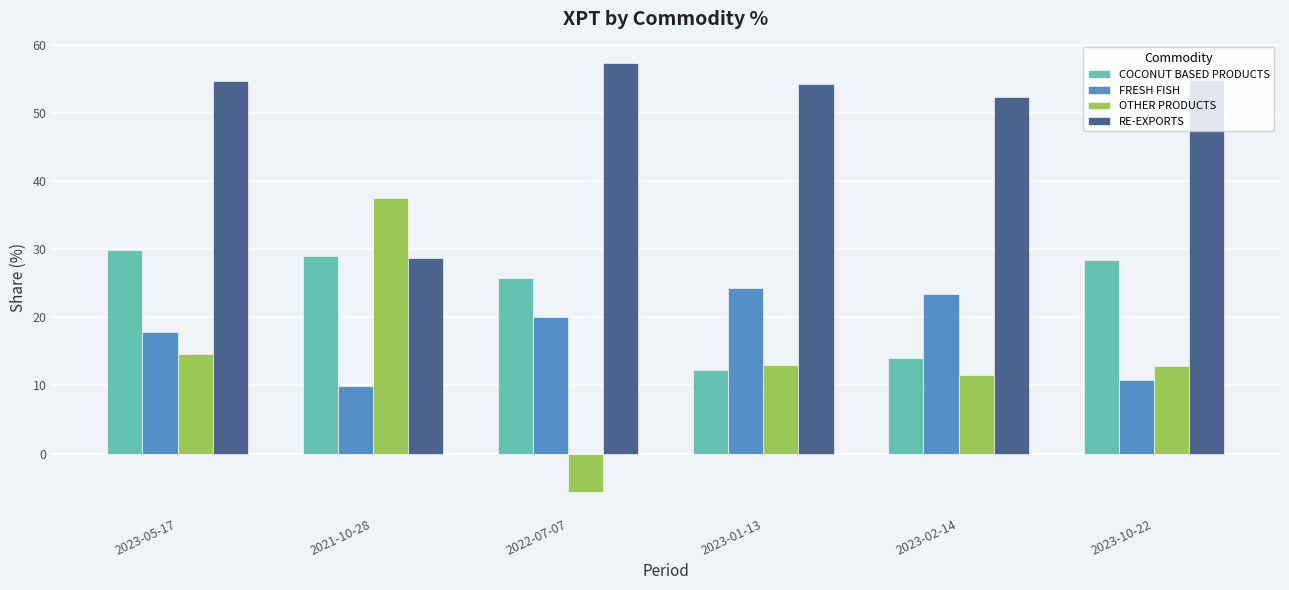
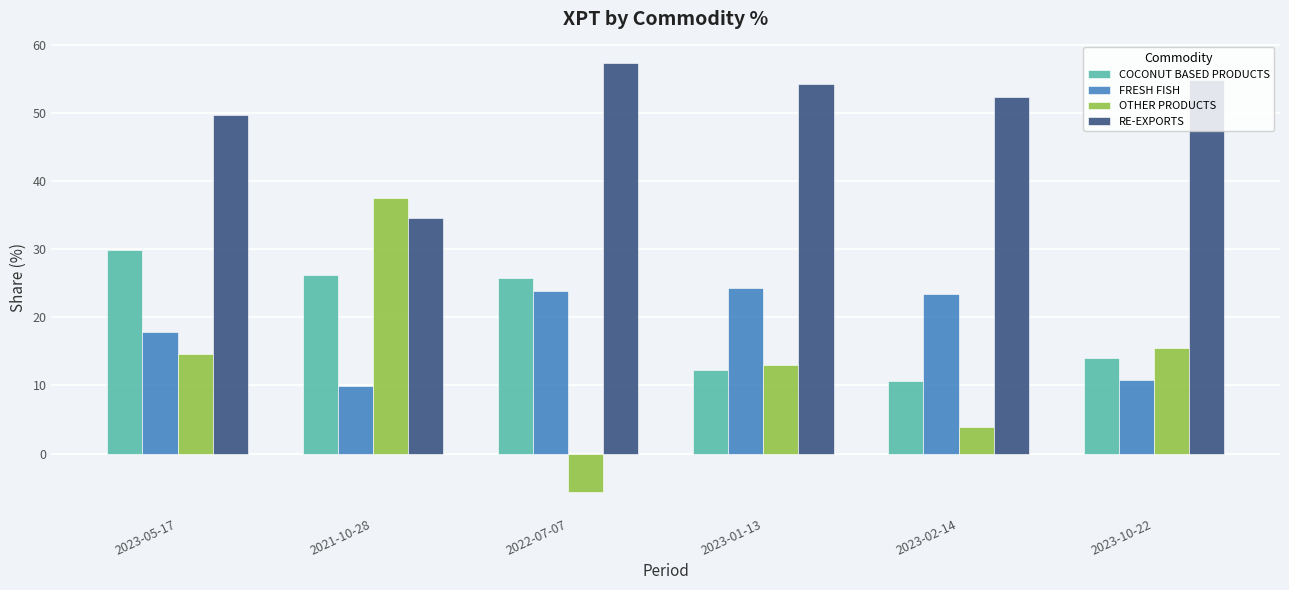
RE-EXPORTS, 2023-05-17: 55 -> 50
COCONUT BASED PRODUCTS, 2021-10-28: 29 -> 26
RE-EXPORTS, 2021-10-28: 29 -> 35
FRESH FISH, 2022-07-07: 20 -> 24
COCONUT BASED PRODUCTS, 2023-02-14: 14 -> 11
OTHER PRODUCTS, 2023-02-14: 12 -> 4
COCONUT BASED PRODUCTS, 2023-10-22: 28 -> 14
OTHER PRODUCTS, 2023-10-22: 13 -> 15
